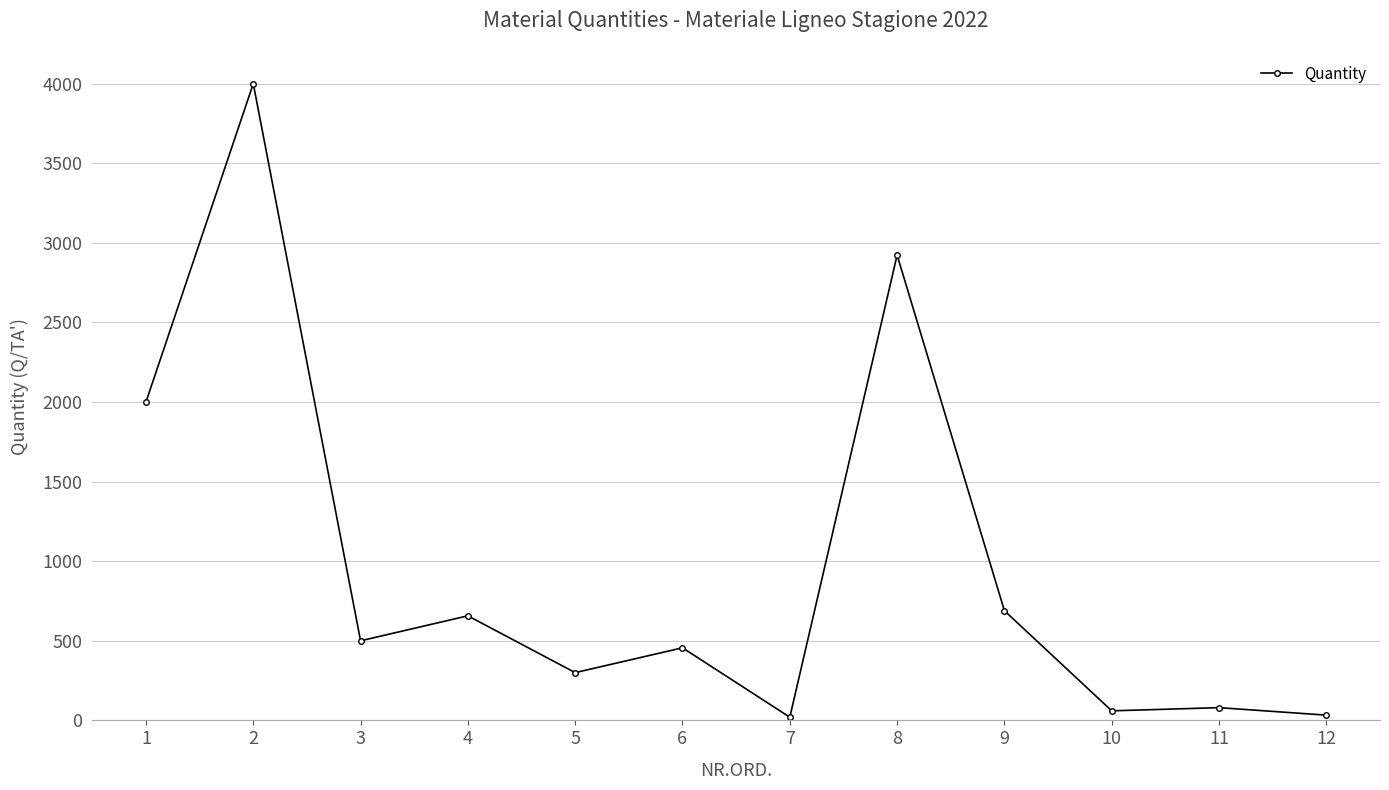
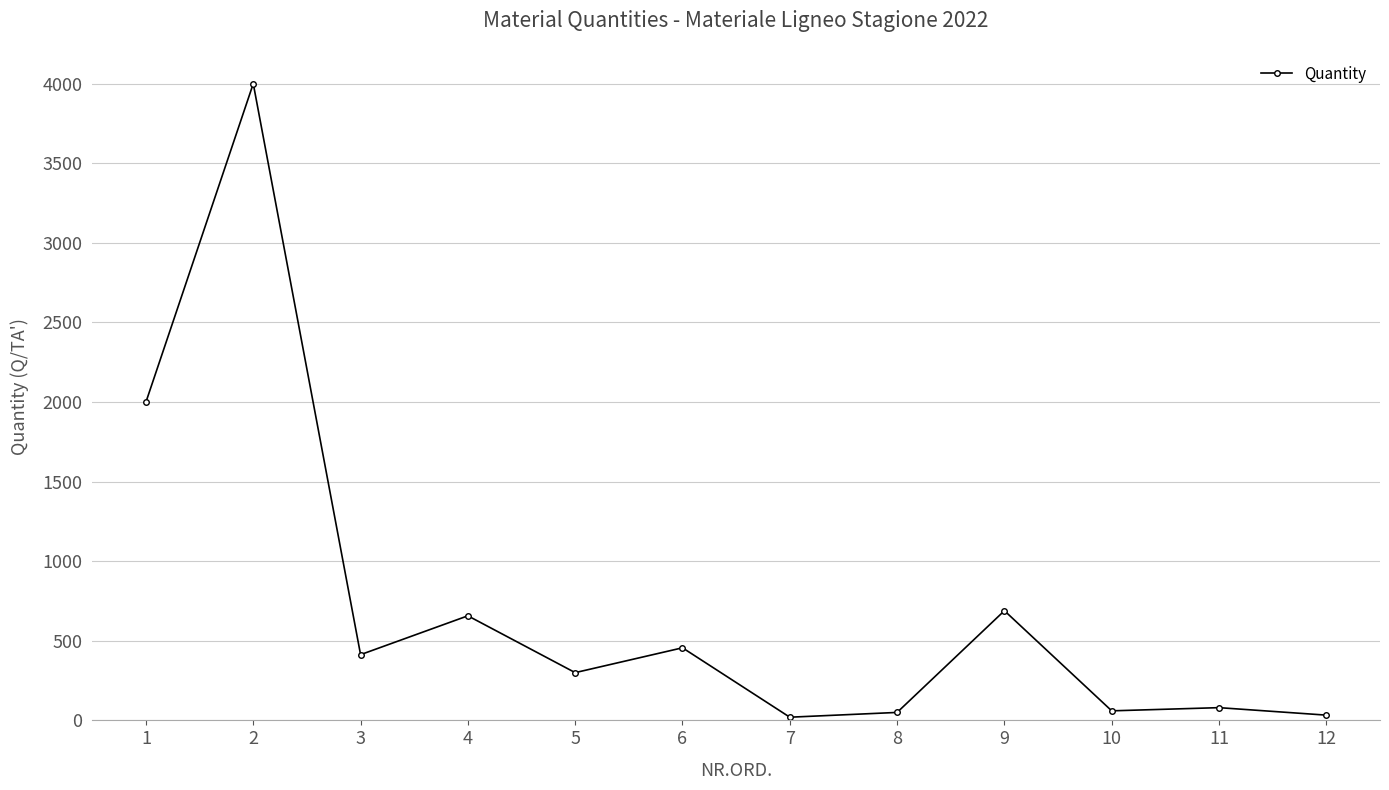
3: 500 -> 410
8: 2920 -> 50
